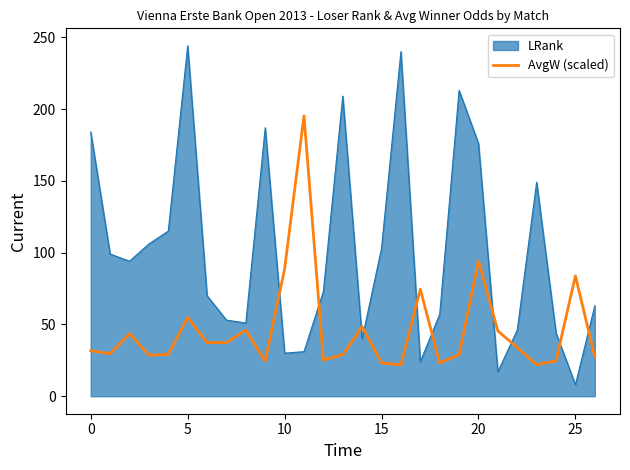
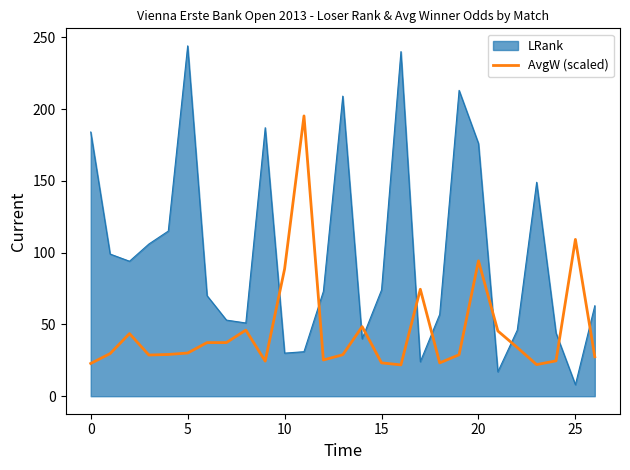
AvgW (scaled), 0: 32 -> 23
AvgW (scaled), 5: 55 -> 30
LRank, 15: 103 -> 74
AvgW (scaled), 25: 84 -> 109
